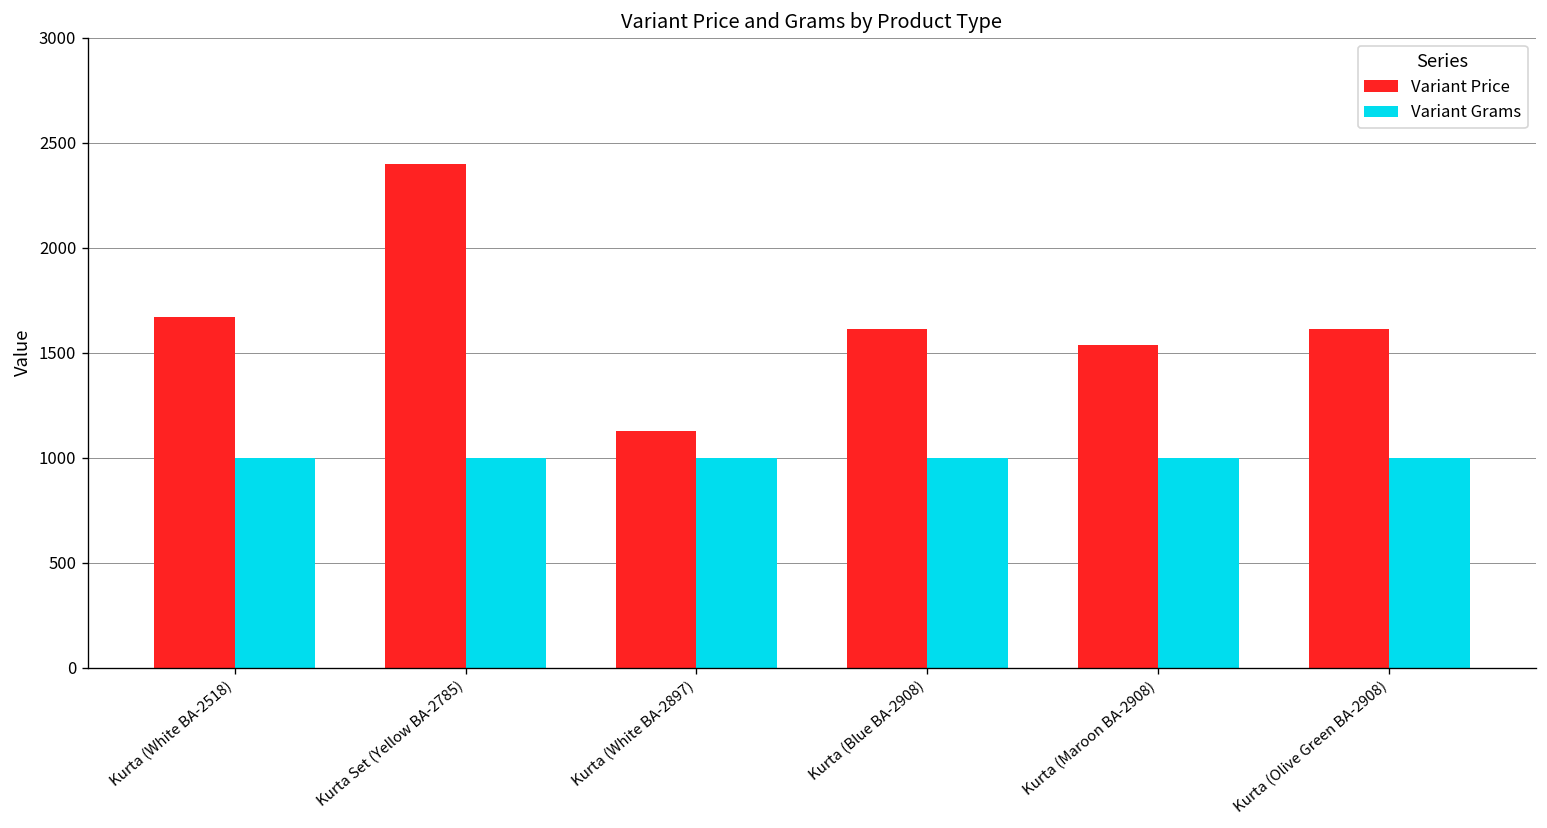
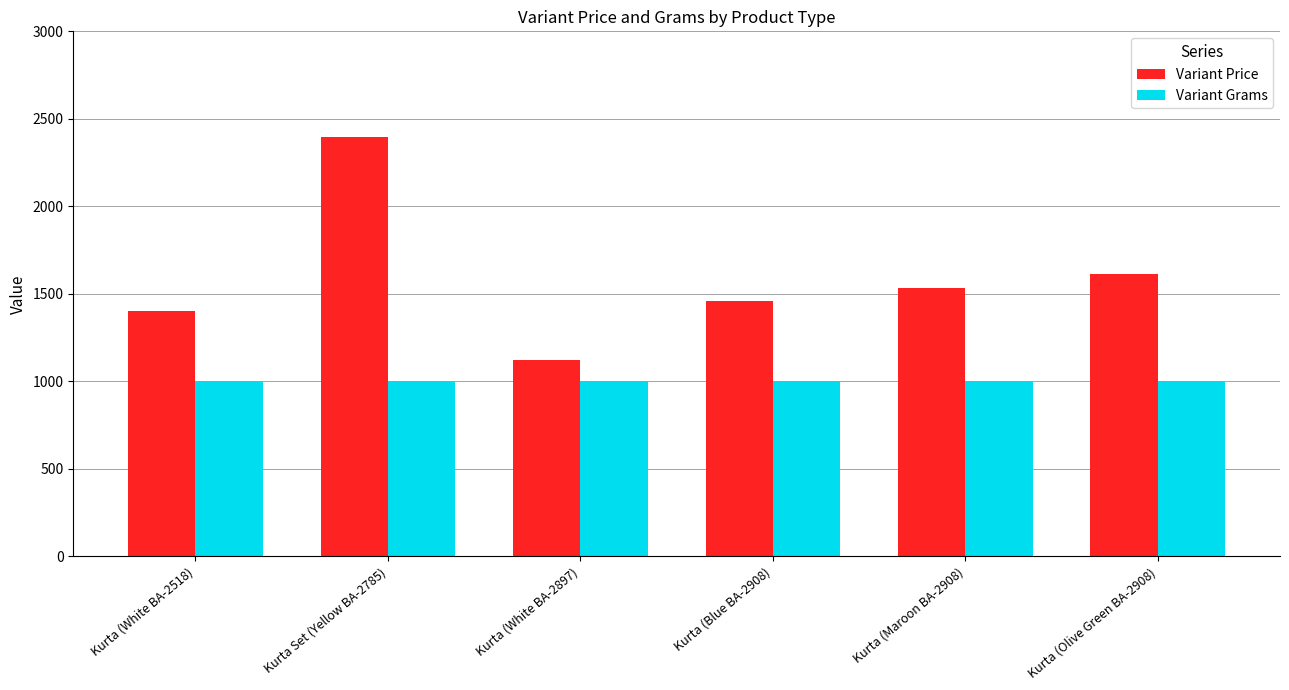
Variant Price, Kurta (White BA-2518): 1670 -> 1400
Variant Price, Kurta (Blue BA-2908): 1610 -> 1460
